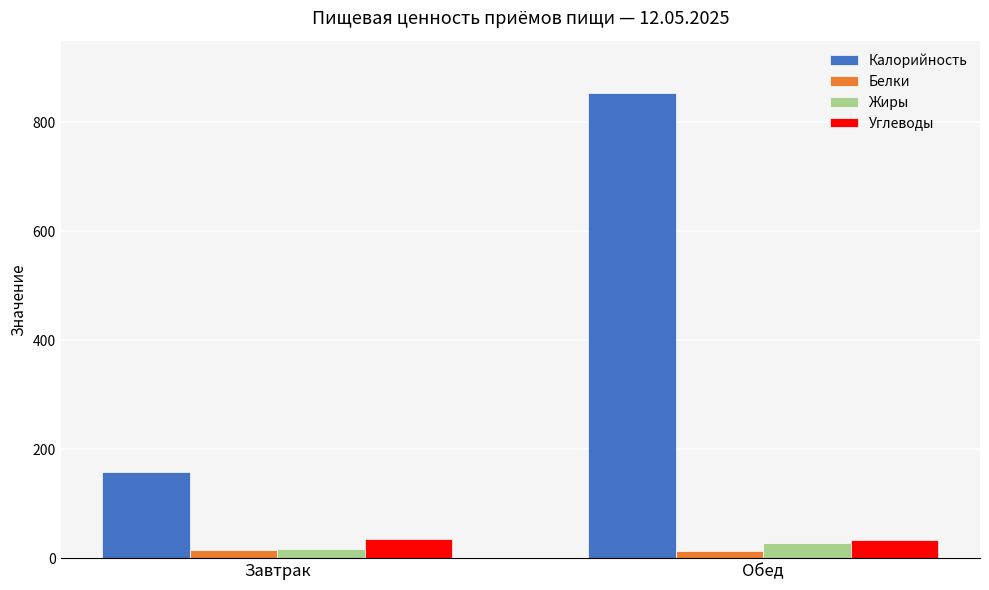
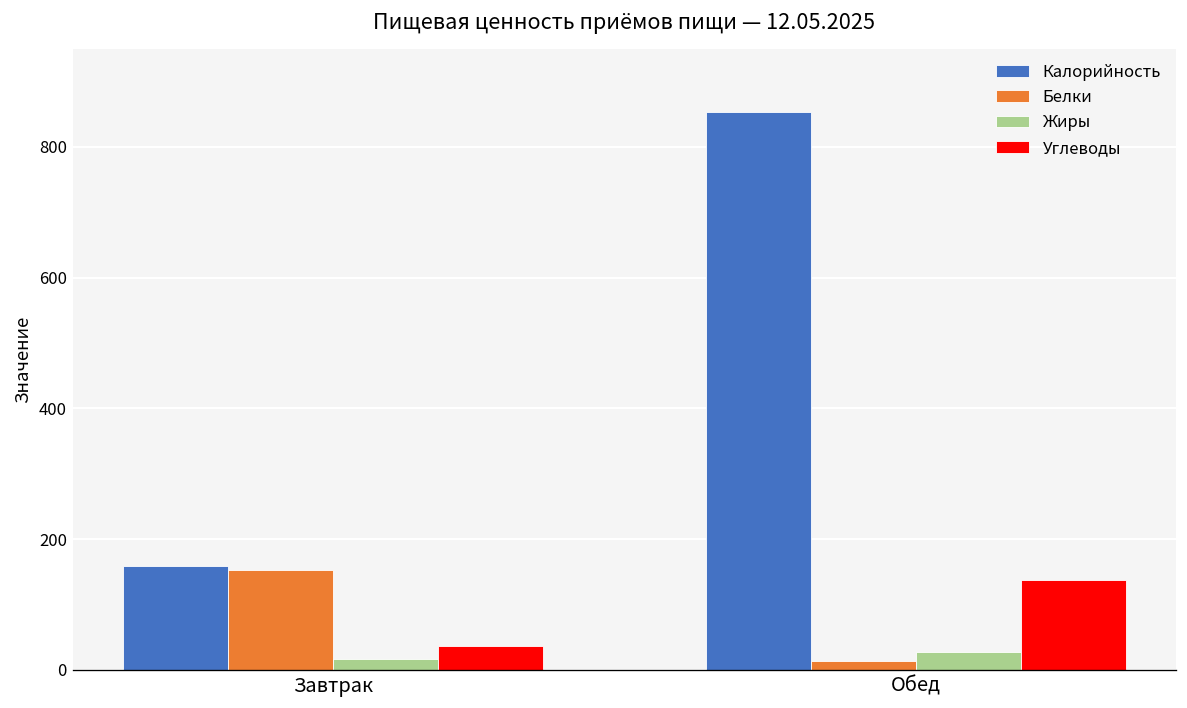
Белки, Завтрак: 20 -> 150
Углеводы, Обед: 30 -> 140
